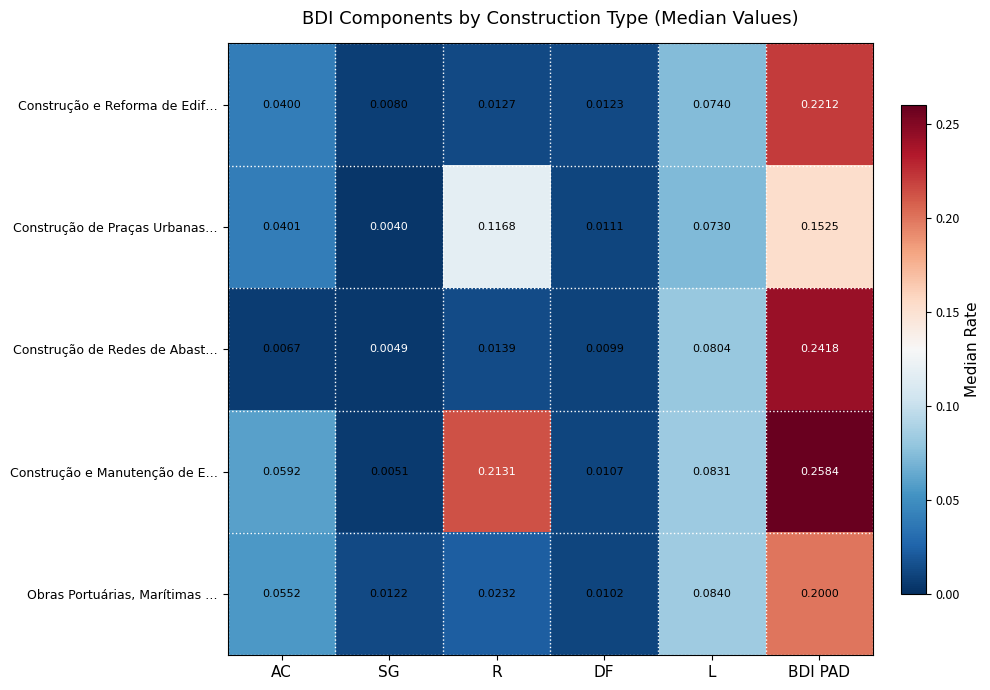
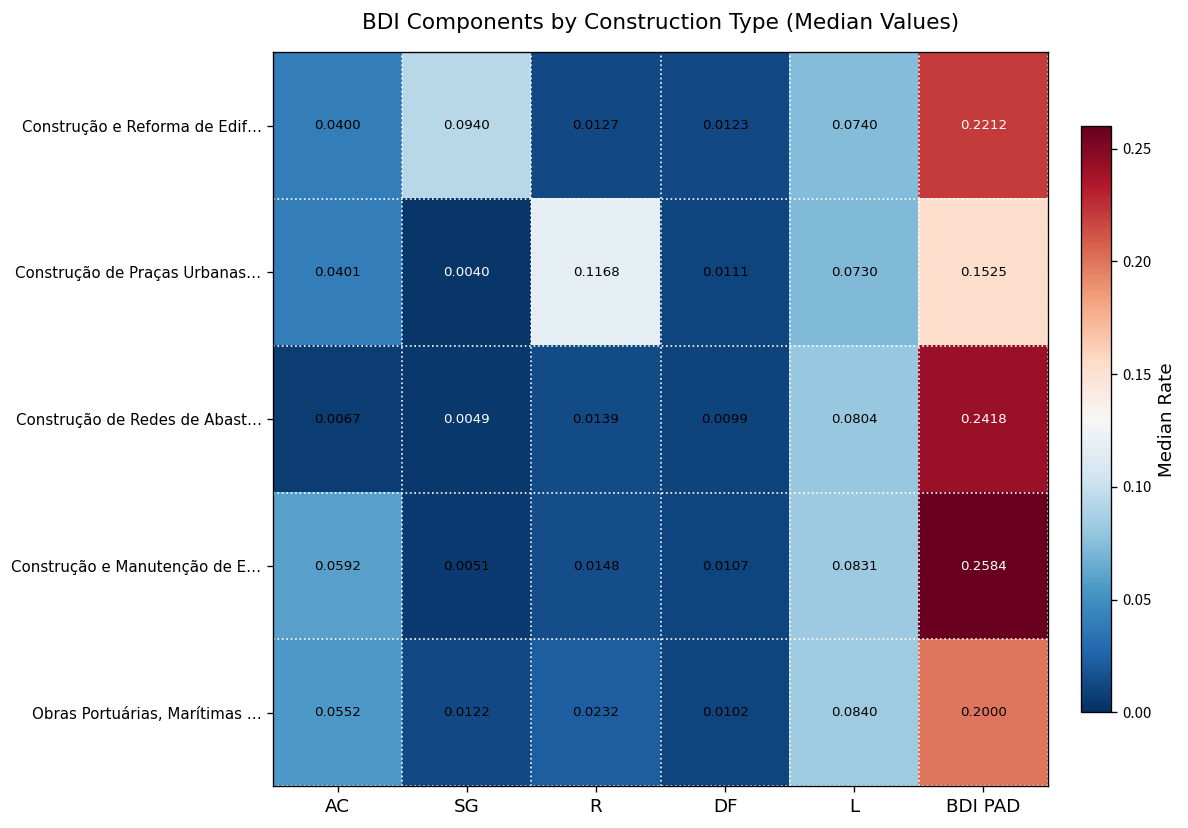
Construção e Reforma de Edif…, SG: 0.0080 -> 0.0940
Construção e Manutenção de E…, R: 0.2131 -> 0.0148
